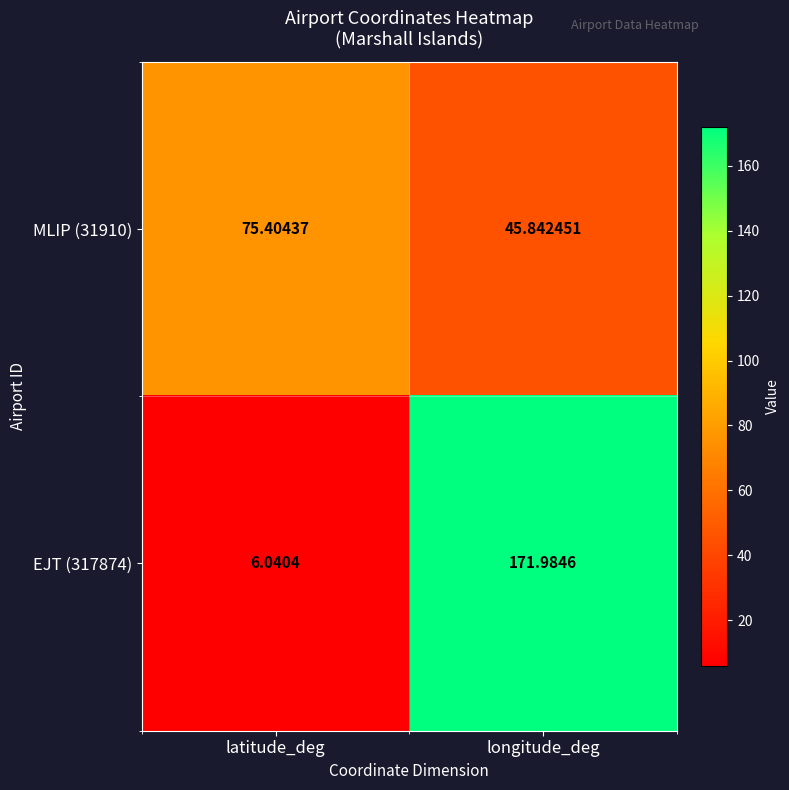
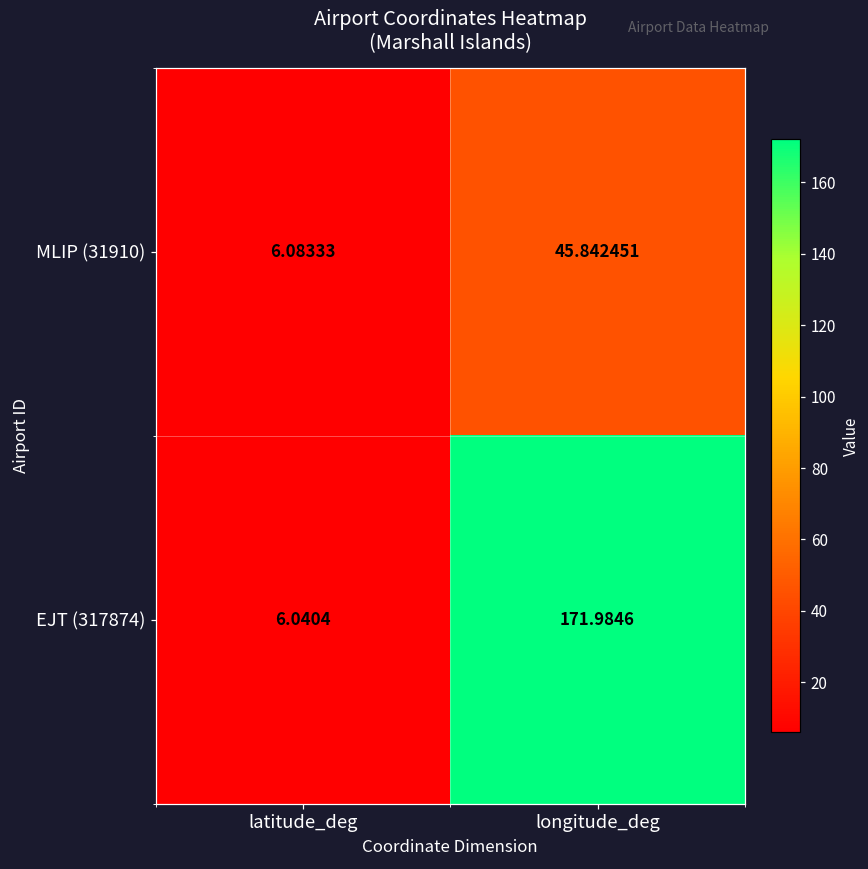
MLIP (31910), latitude_deg: 75.40437 -> 6.08333
